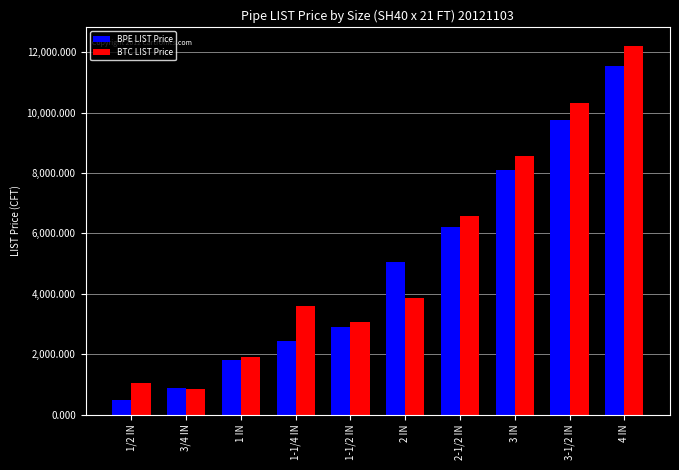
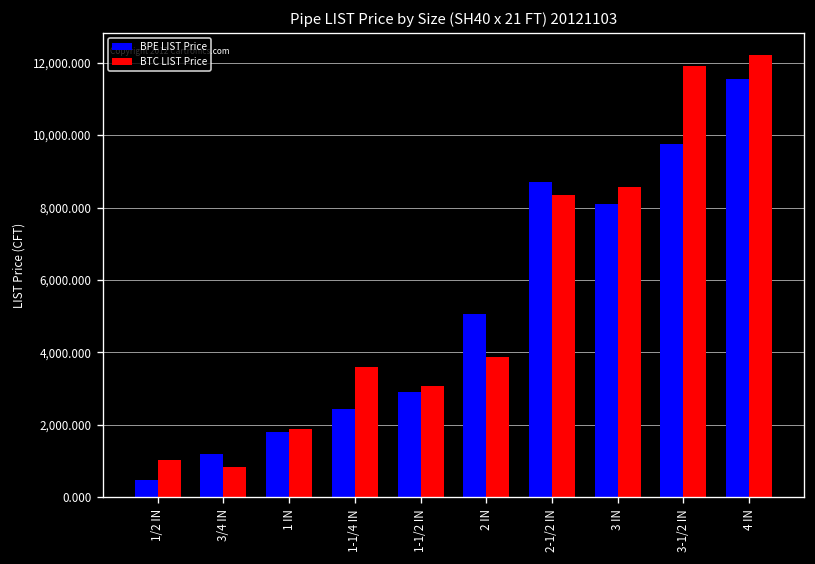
BPE LIST Price, 3/4 IN: 900 -> 1,200
BPE LIST Price, 2-1/2 IN: 6,200 -> 8,700
BTC LIST Price, 2-1/2 IN: 6,600 -> 8,300
BTC LIST Price, 3-1/2 IN: 10,300 -> 11,900
